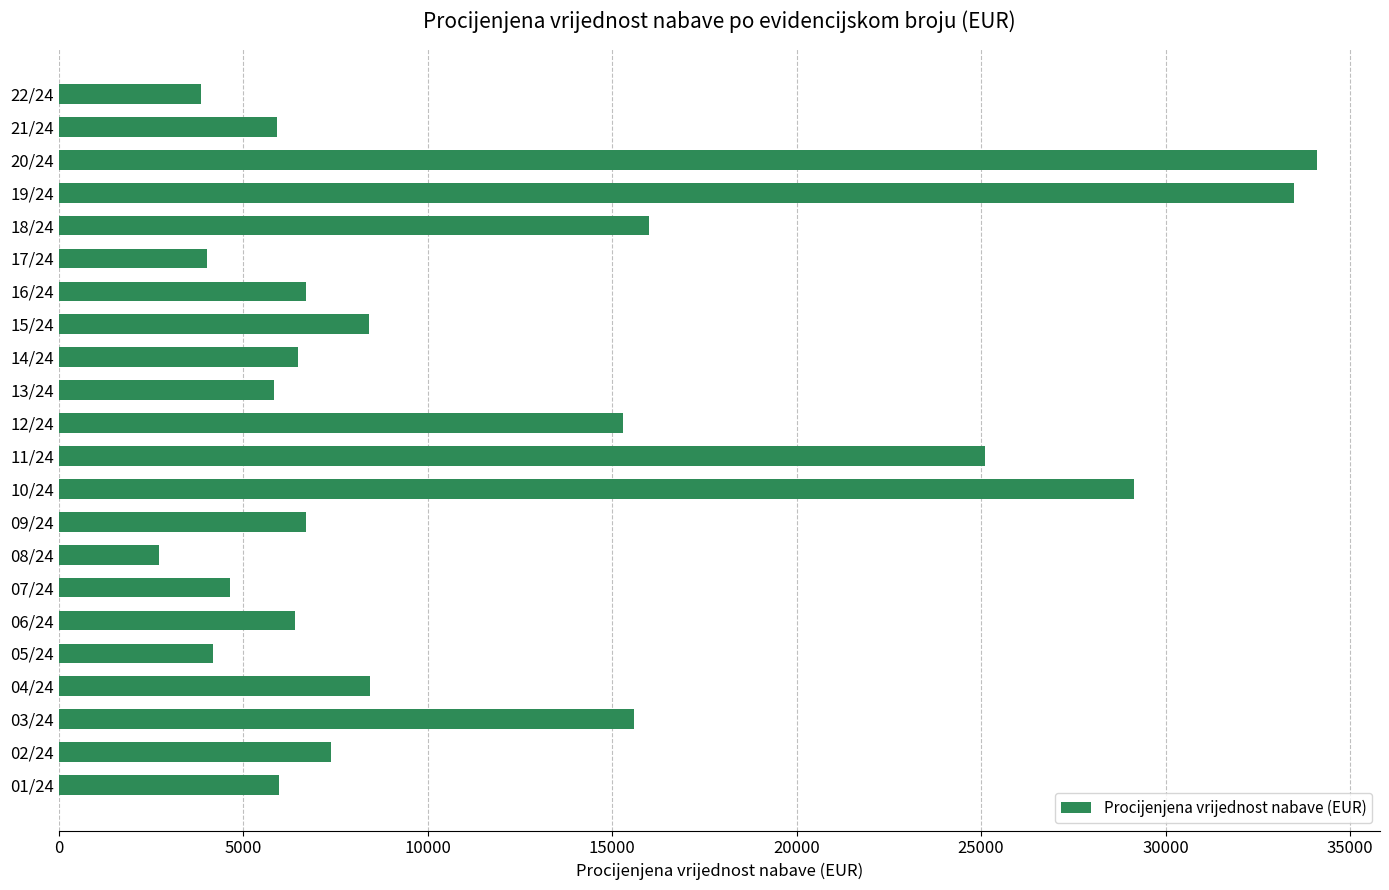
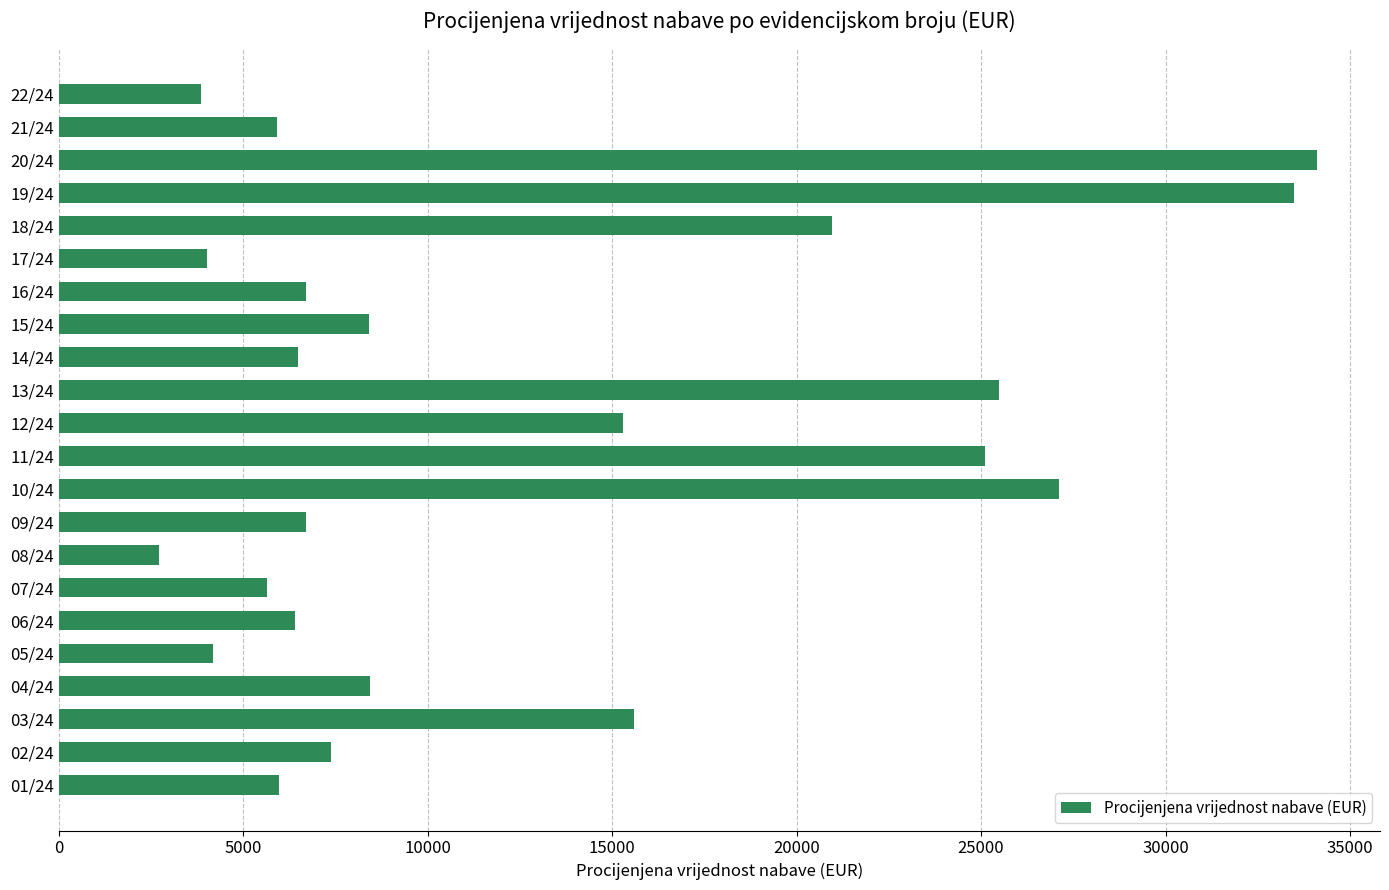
18/24: 16000 -> 21000
13/24: 5800 -> 25500
10/24: 29100 -> 27100
07/24: 4600 -> 5600
